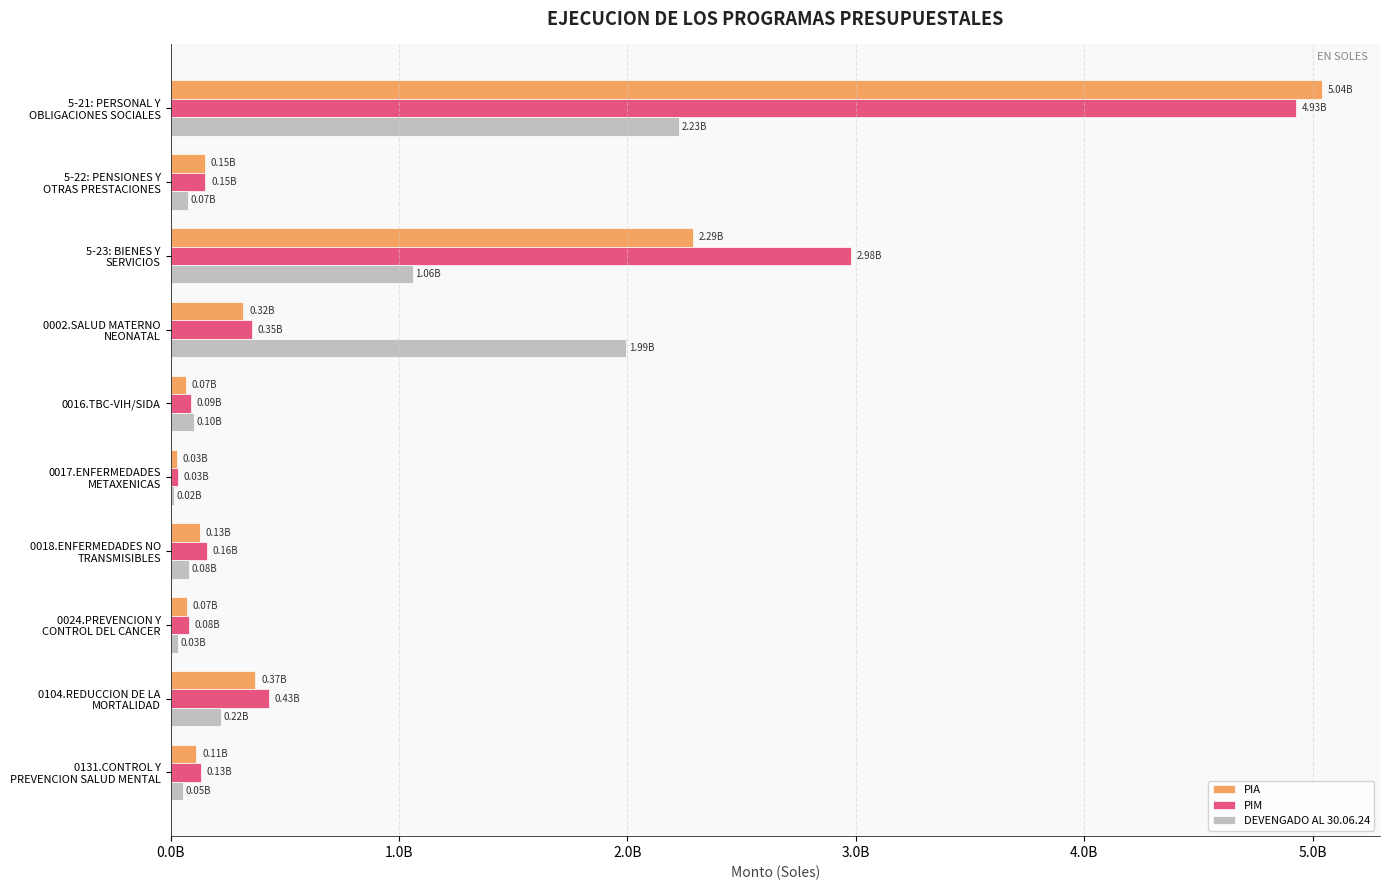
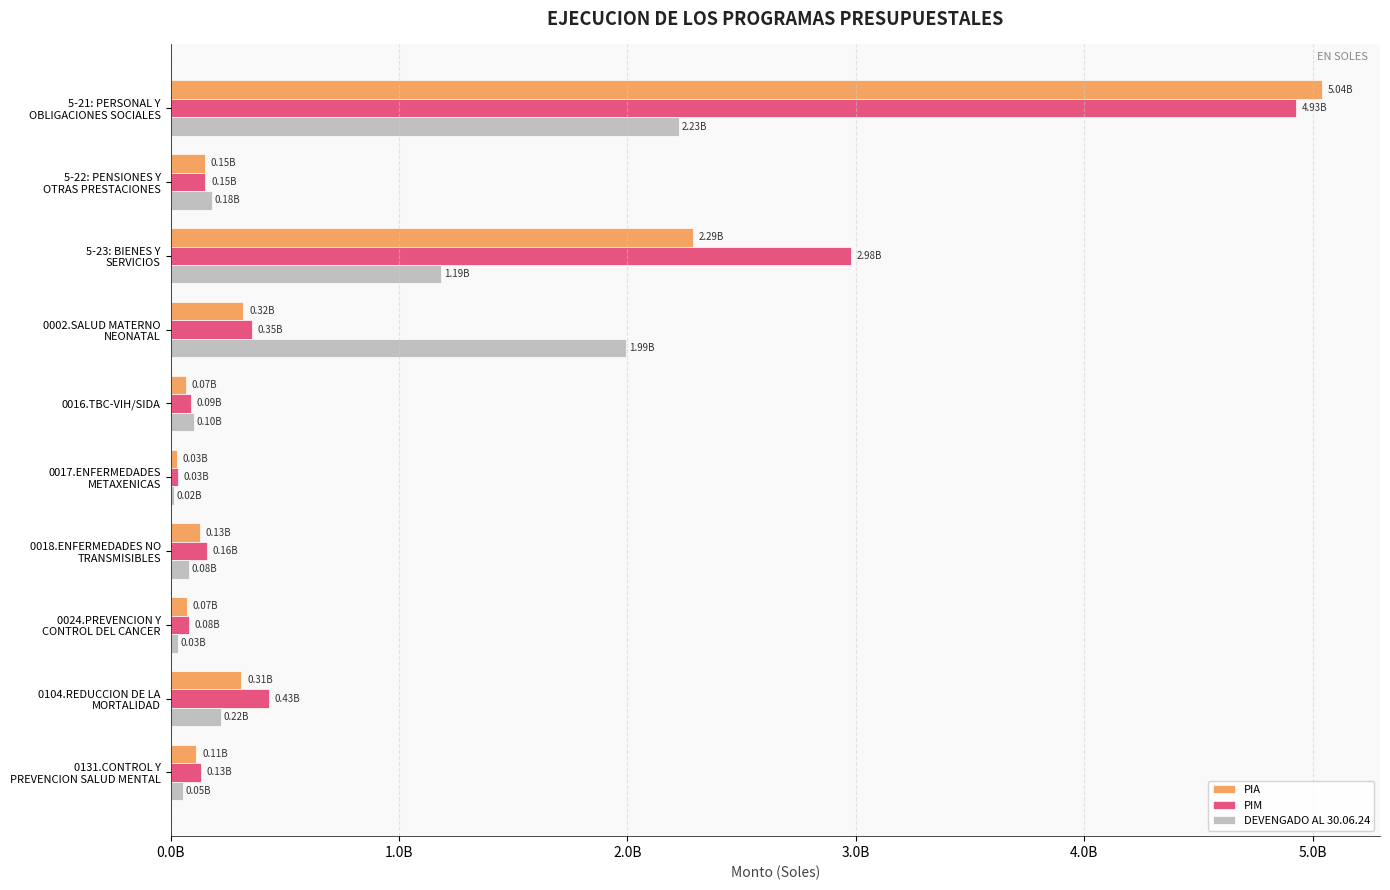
DEVENGADO AL 30.06.24, 5-22: PENSIONES Y OTRAS PRESTACIONES: 0.07B -> 0.18B
DEVENGADO AL 30.06.24, 5-23: BIENES Y SERVICIOS: 1.06B -> 1.19B
PIA, 0104.REDUCCION DE LA MORTALIDAD: 0.37B -> 0.31B
